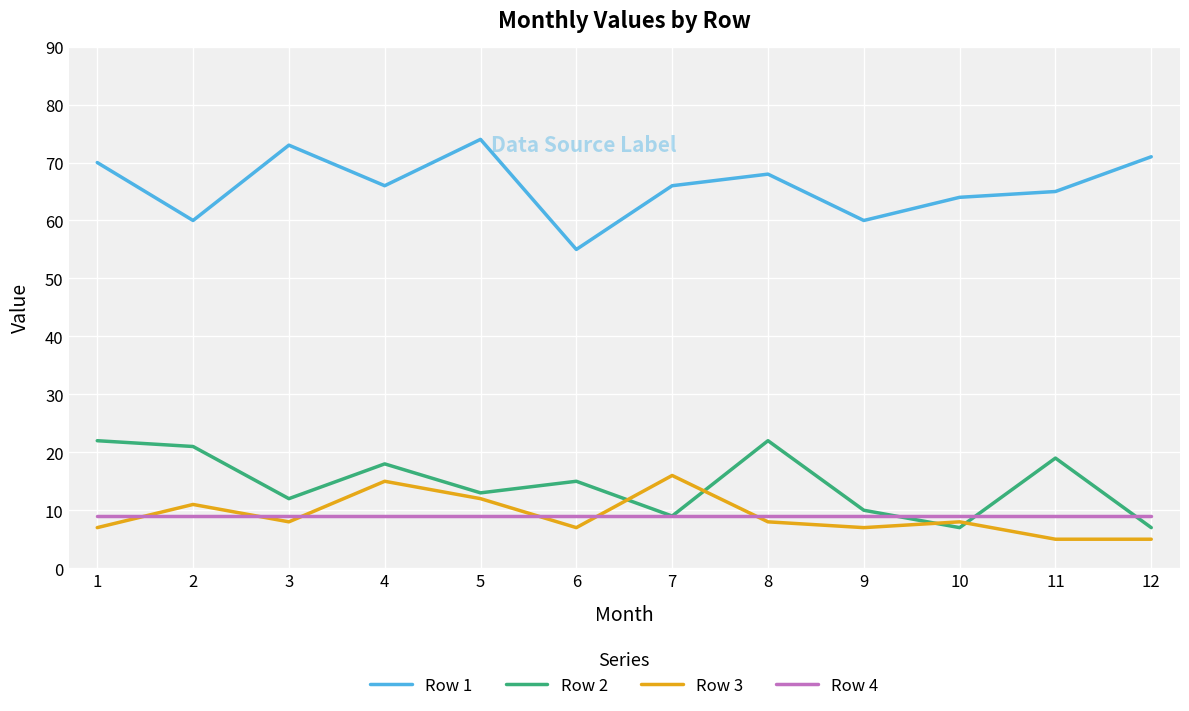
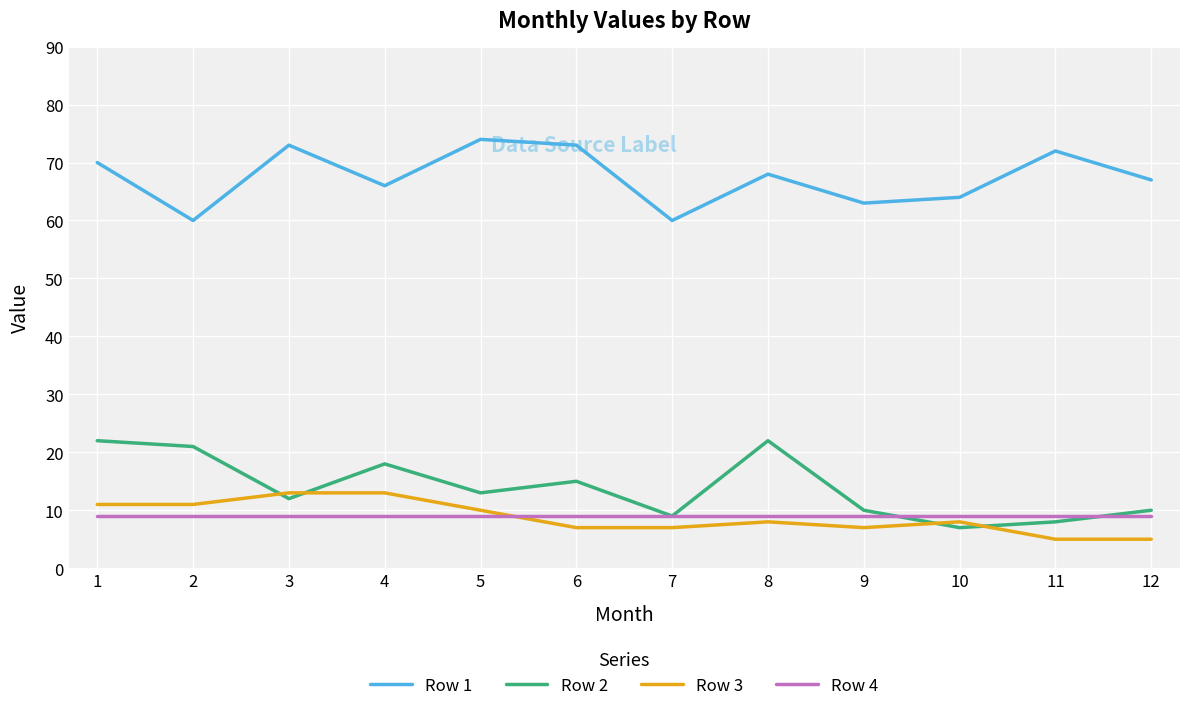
Row 3, 1: 7 -> 11
Row 3, 3: 8 -> 13
Row 3, 4: 15 -> 13
Row 3, 5: 12 -> 10
Row 1, 6: 55 -> 73
Row 1, 7: 66 -> 60
Row 3, 7: 16 -> 7
Row 1, 9: 60 -> 63
Row 1, 11: 65 -> 72
Row 2, 11: 19 -> 8
Row 1, 12: 71 -> 67
Row 2, 12: 7 -> 10
